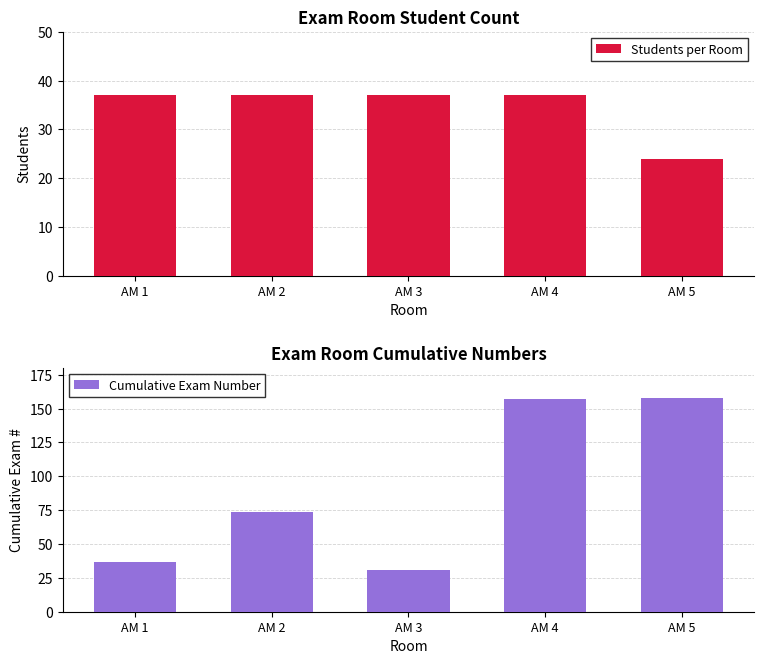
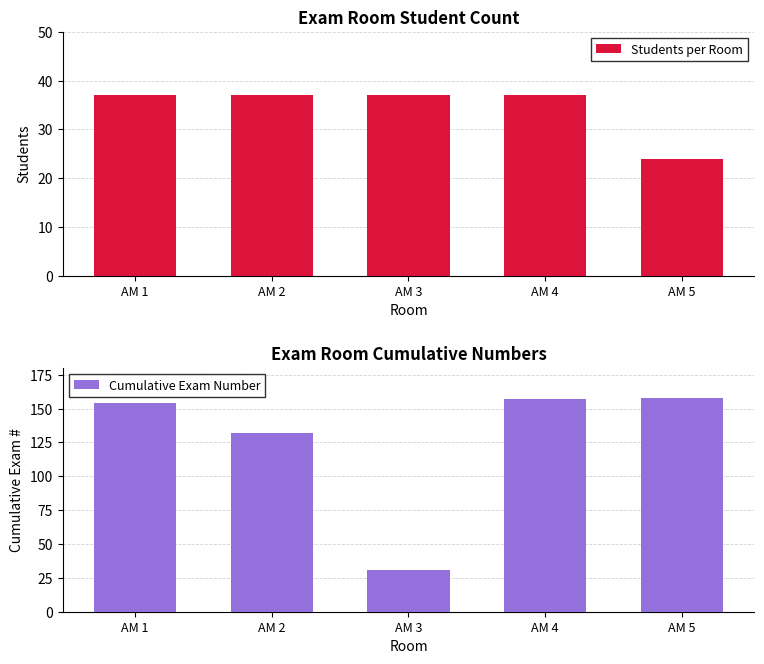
Exam Room Cumulative Numbers, AM 1: 37 -> 154
Exam Room Cumulative Numbers, AM 2: 74 -> 132
